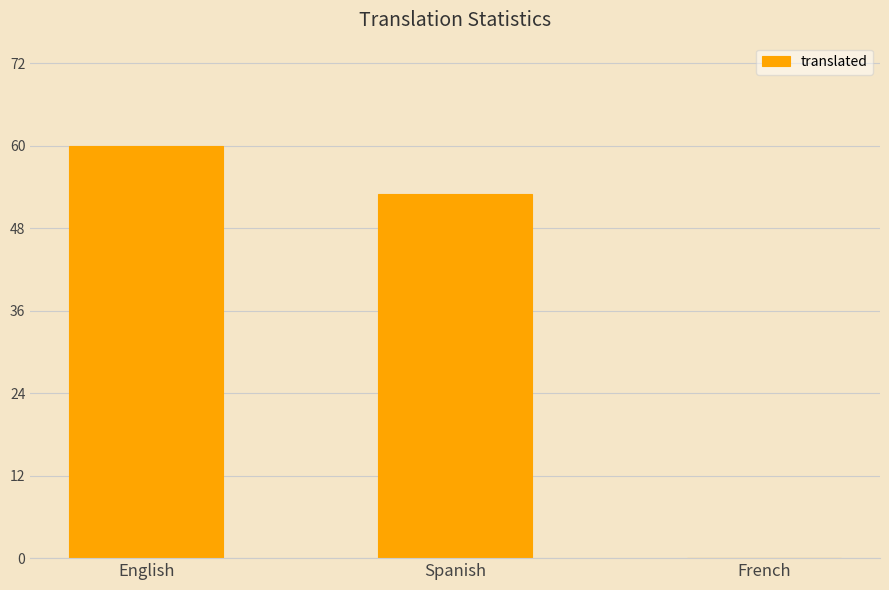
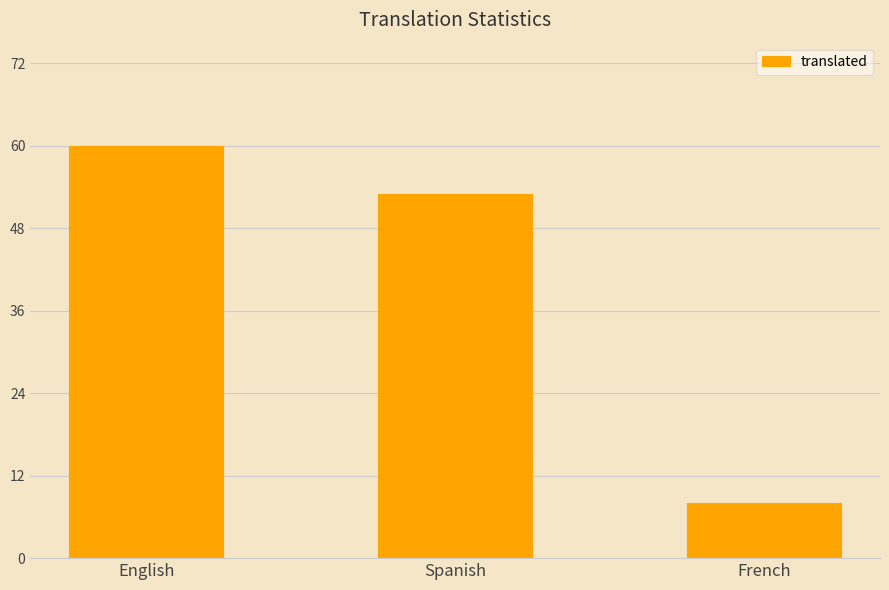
French: 0 -> 8
